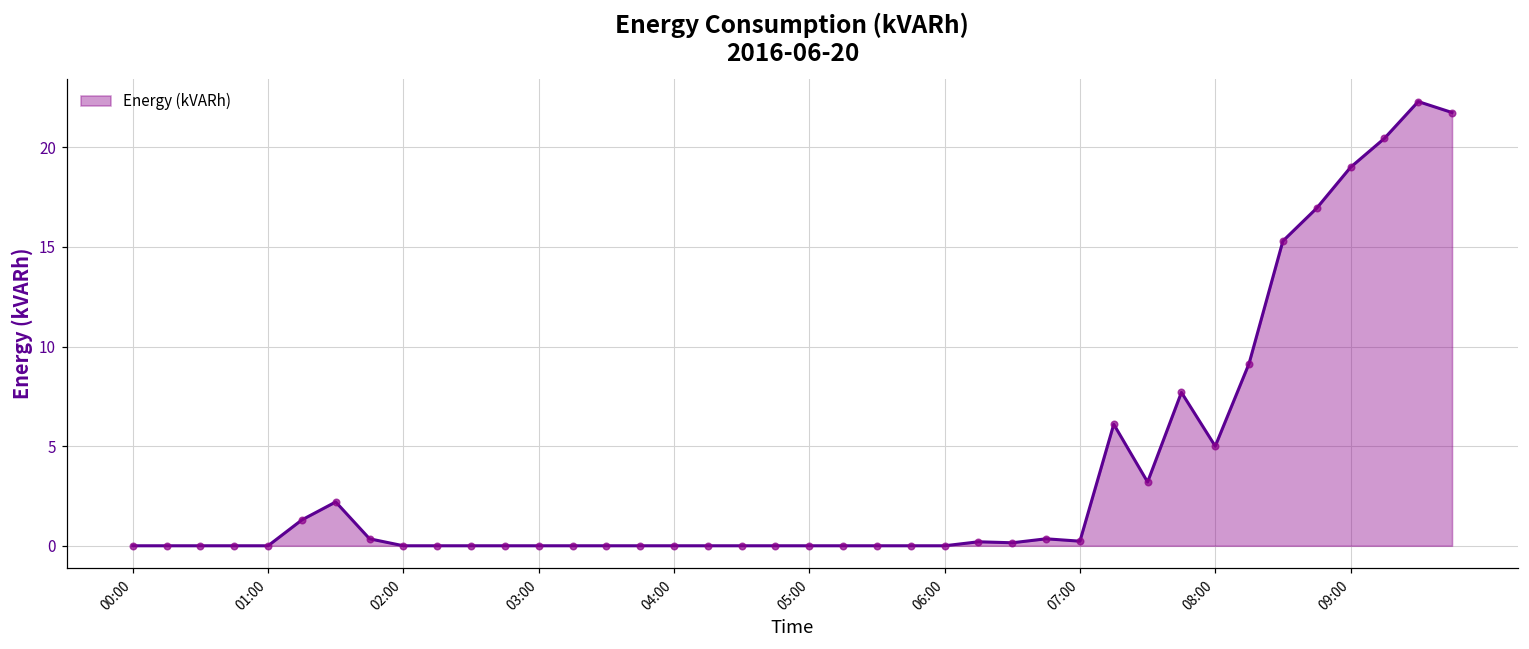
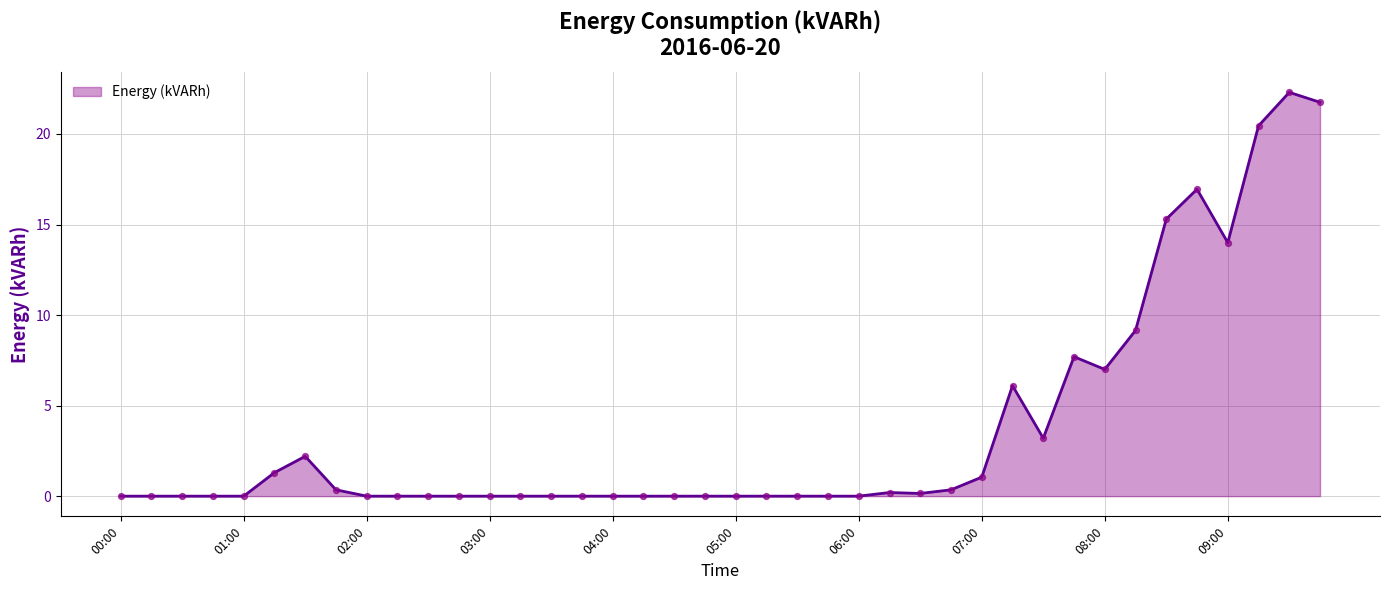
07:00: 0.2 -> 1.1
08:00: 5 -> 7
09:00: 19 -> 14
